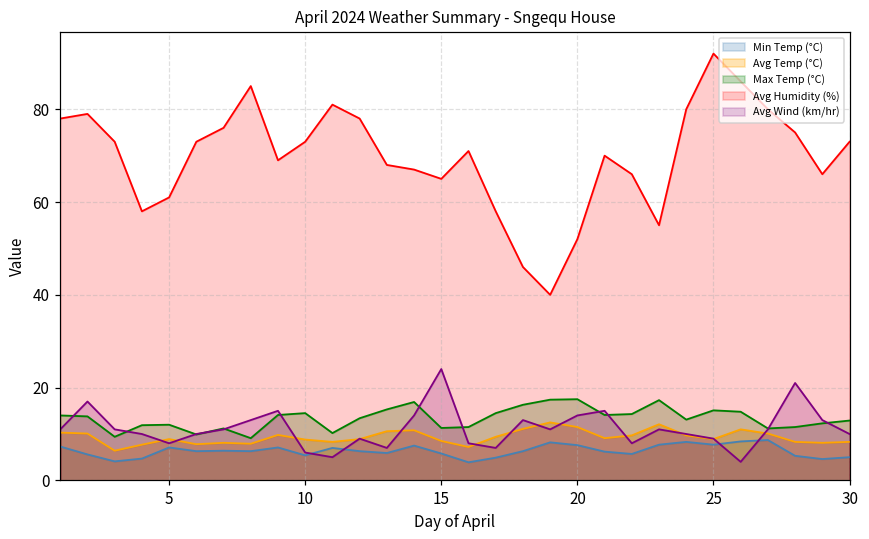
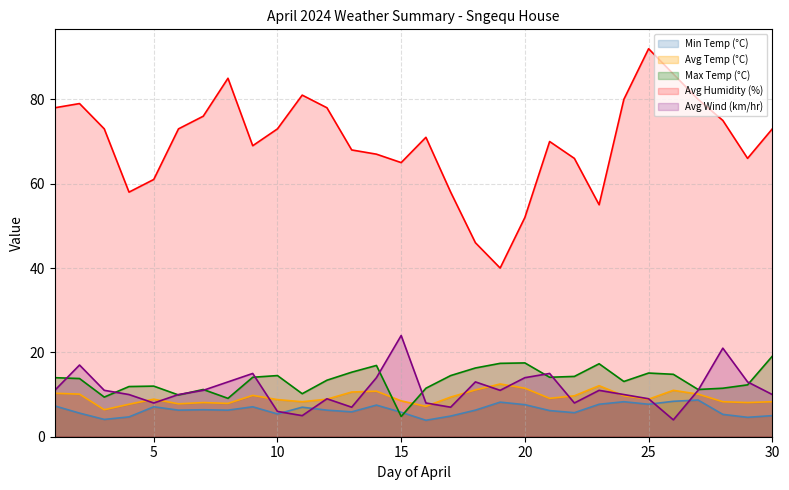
Max Temp (°C), 15: 11 -> 5
Max Temp (°C), 30: 13 -> 19
